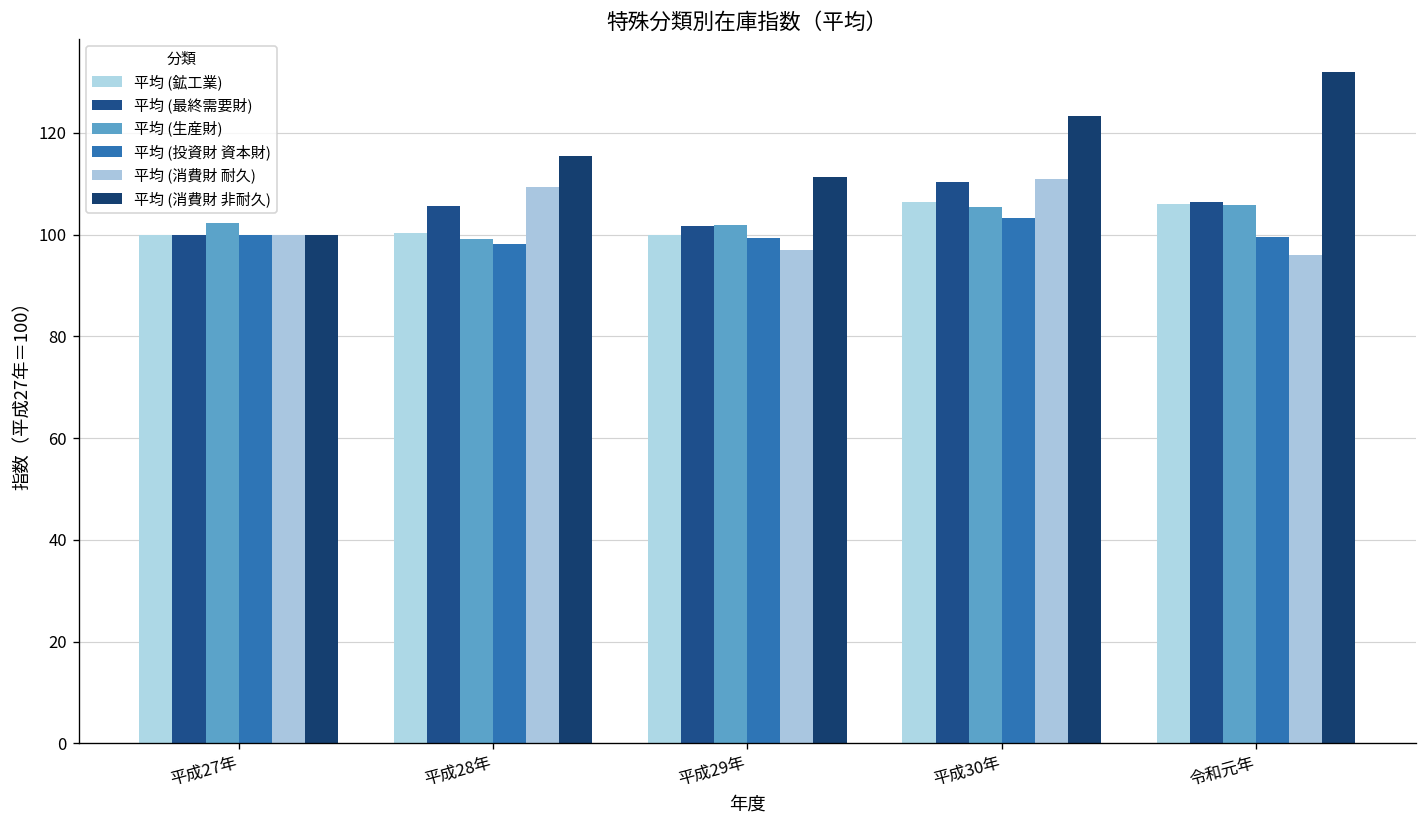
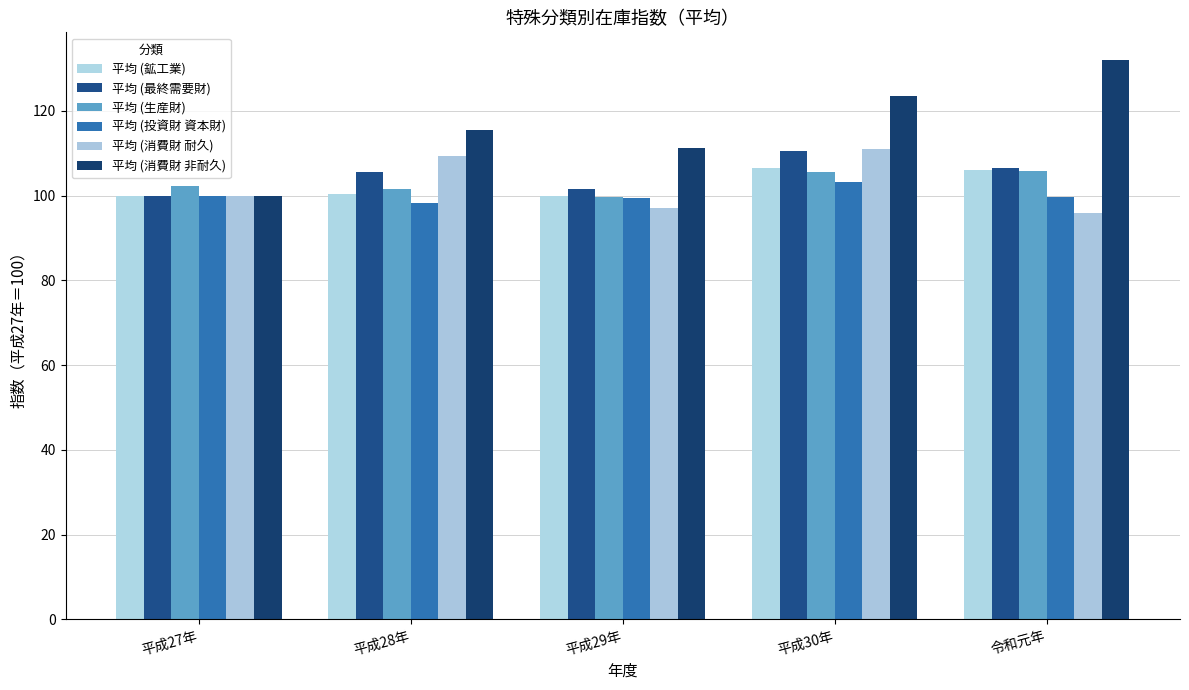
平均 (生産財), 平成28年: 99 -> 102
平均 (生産財), 平成29年: 102 -> 100
